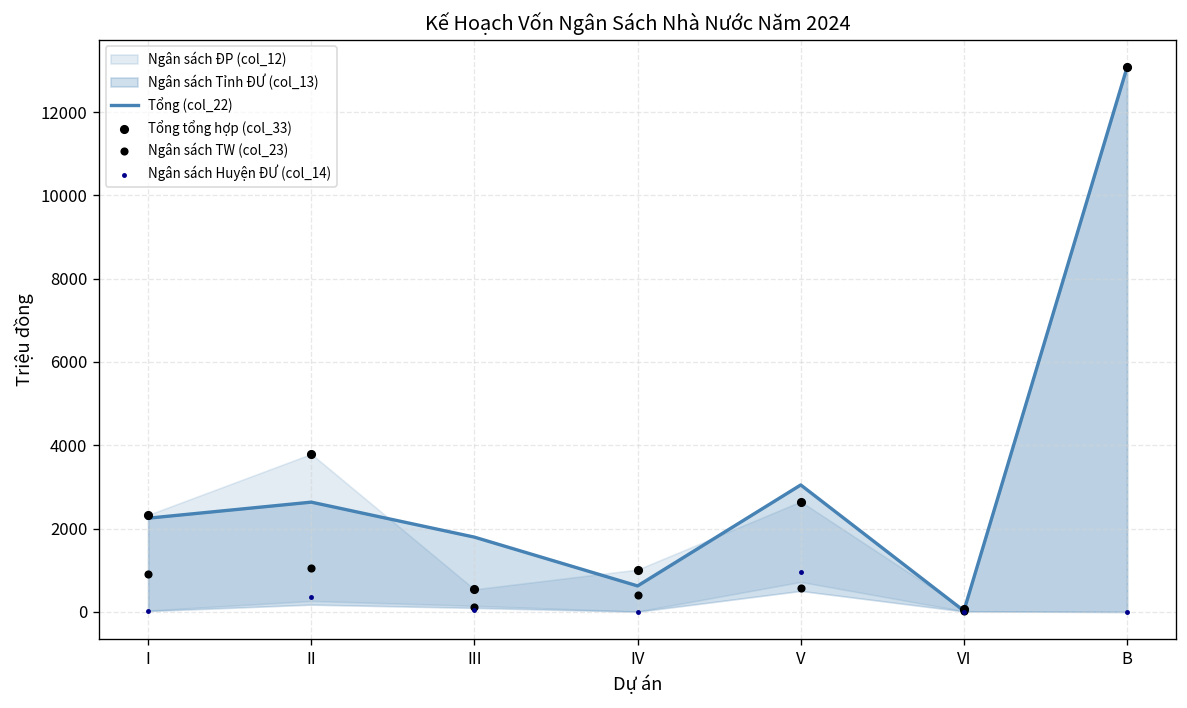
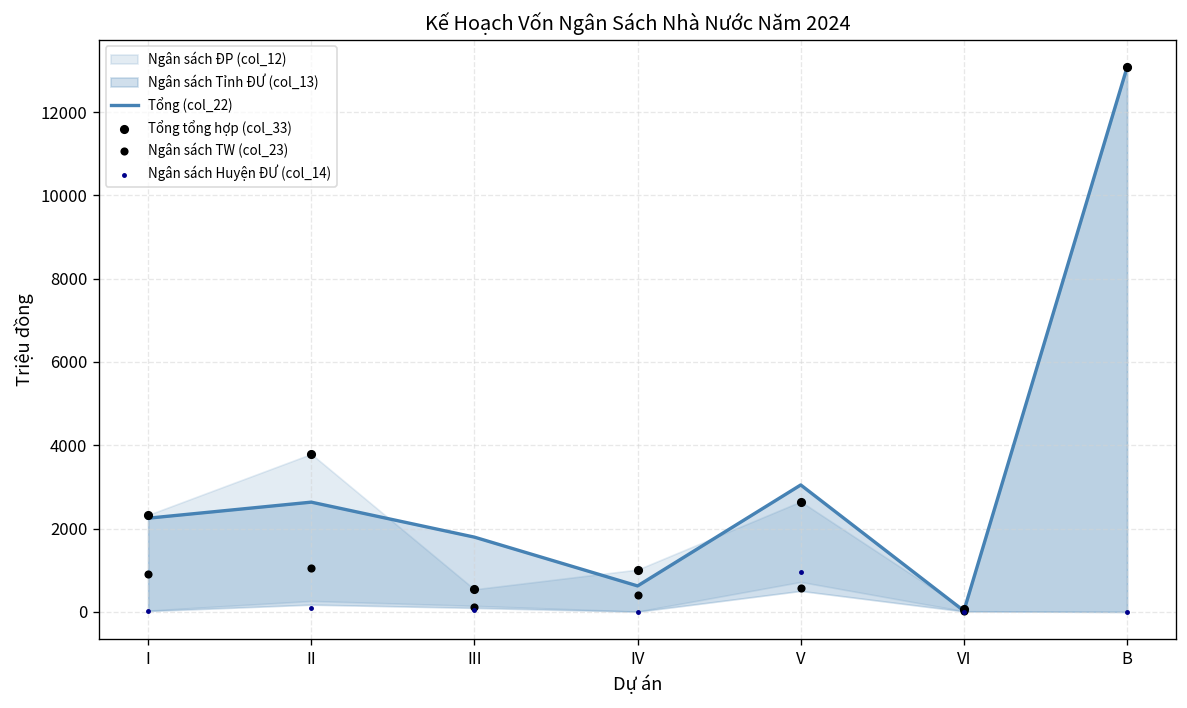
Ngân sách Huyện ĐƯ (col_14), II: 400 -> 100
